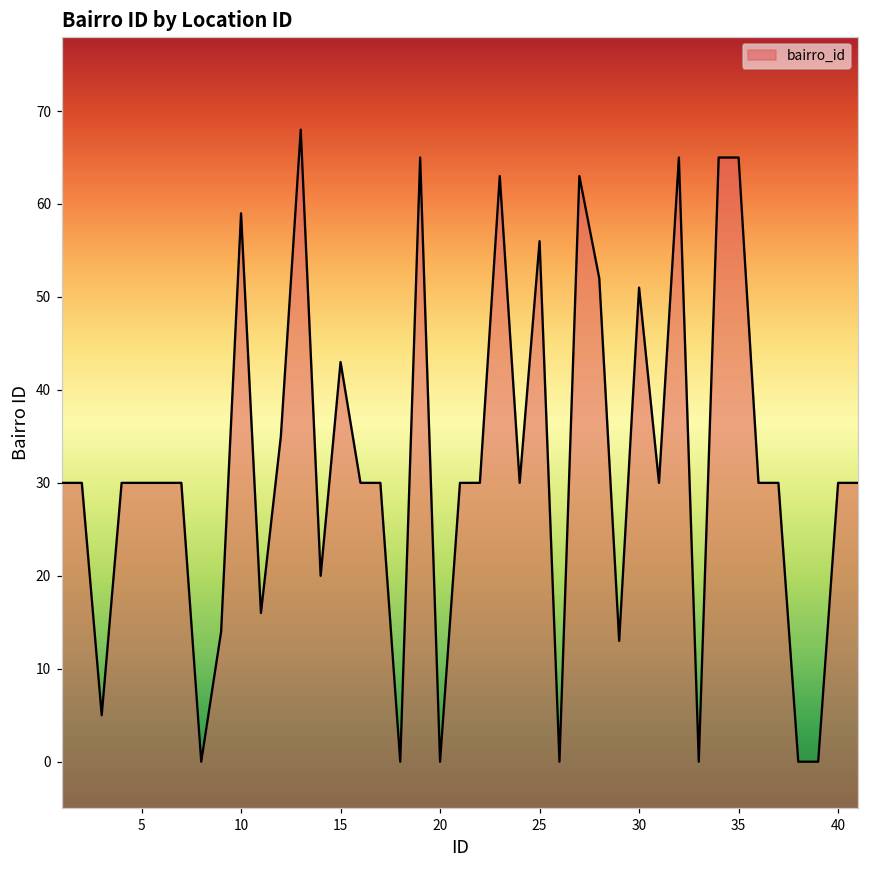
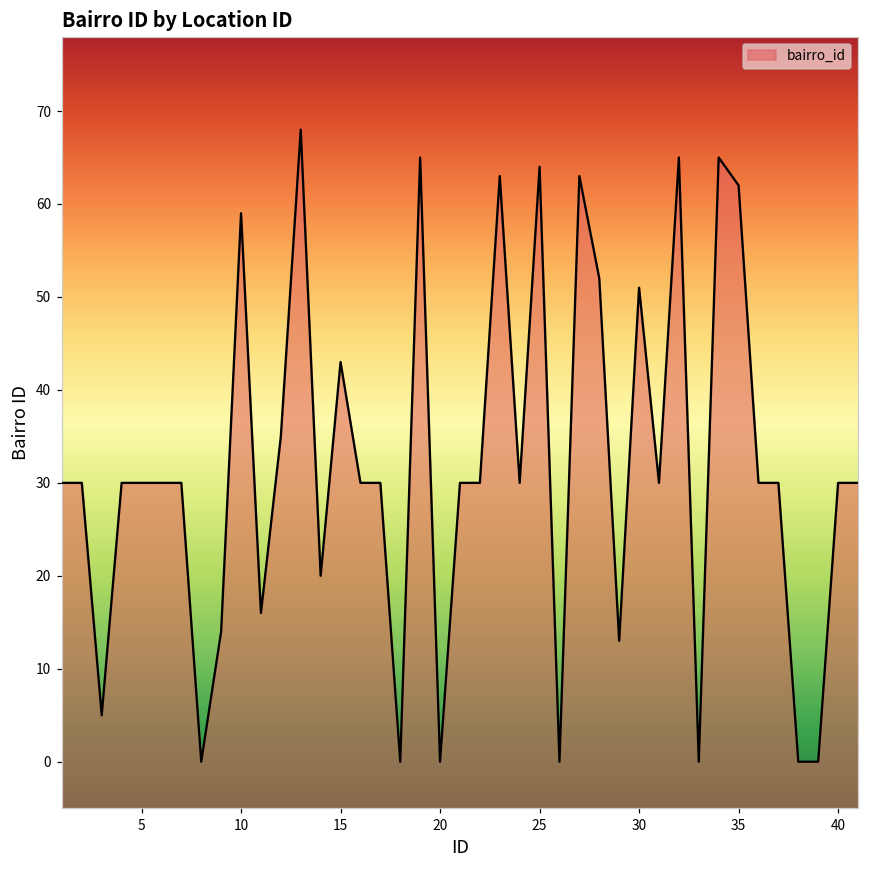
25: 56 -> 64
35: 65 -> 62
